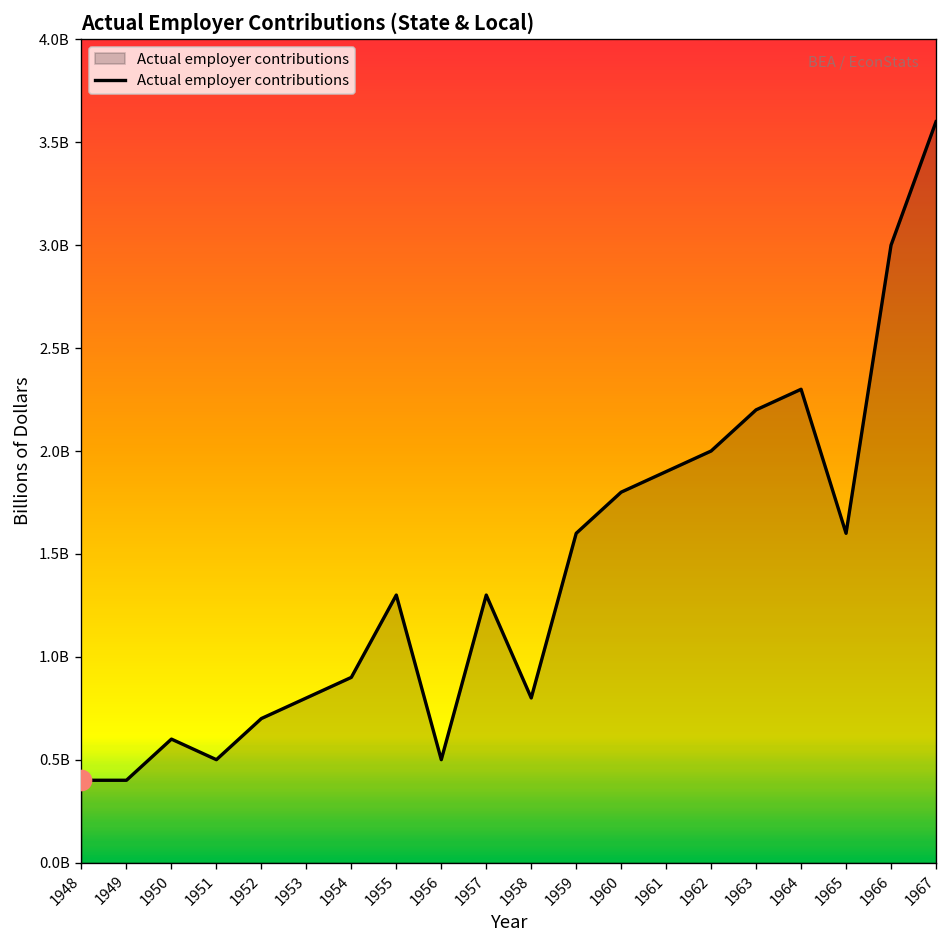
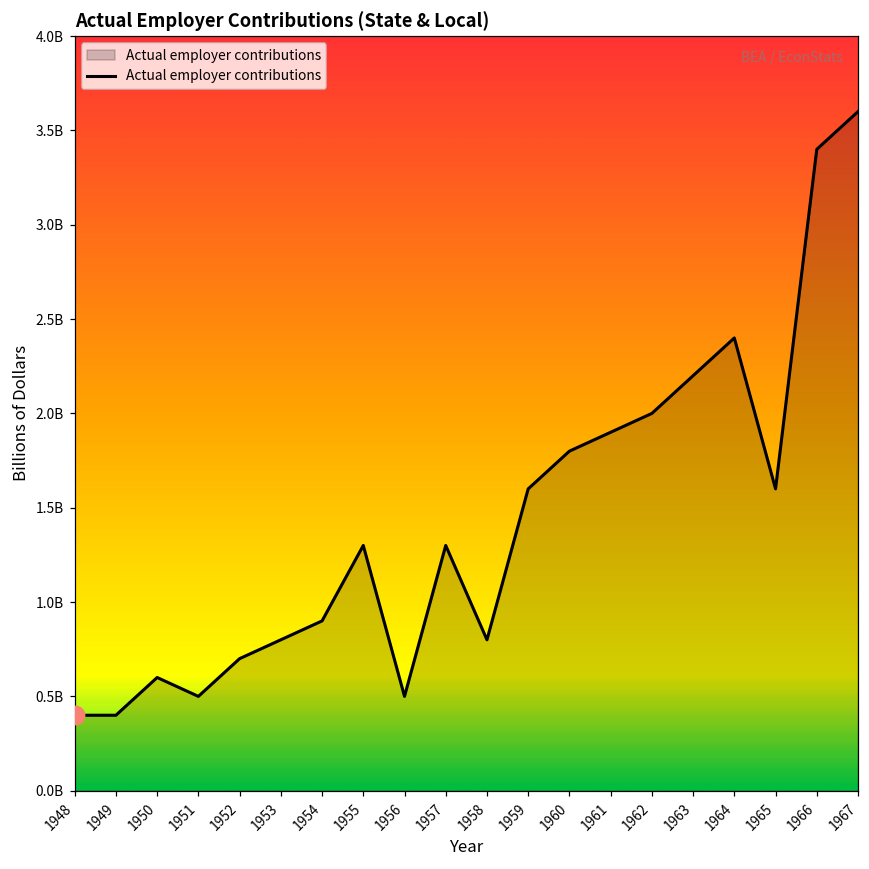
Actual employer contributions, 1964: 2300000000 -> 2400000000
Actual employer contributions, 1966: 3000000000 -> 3400000000
